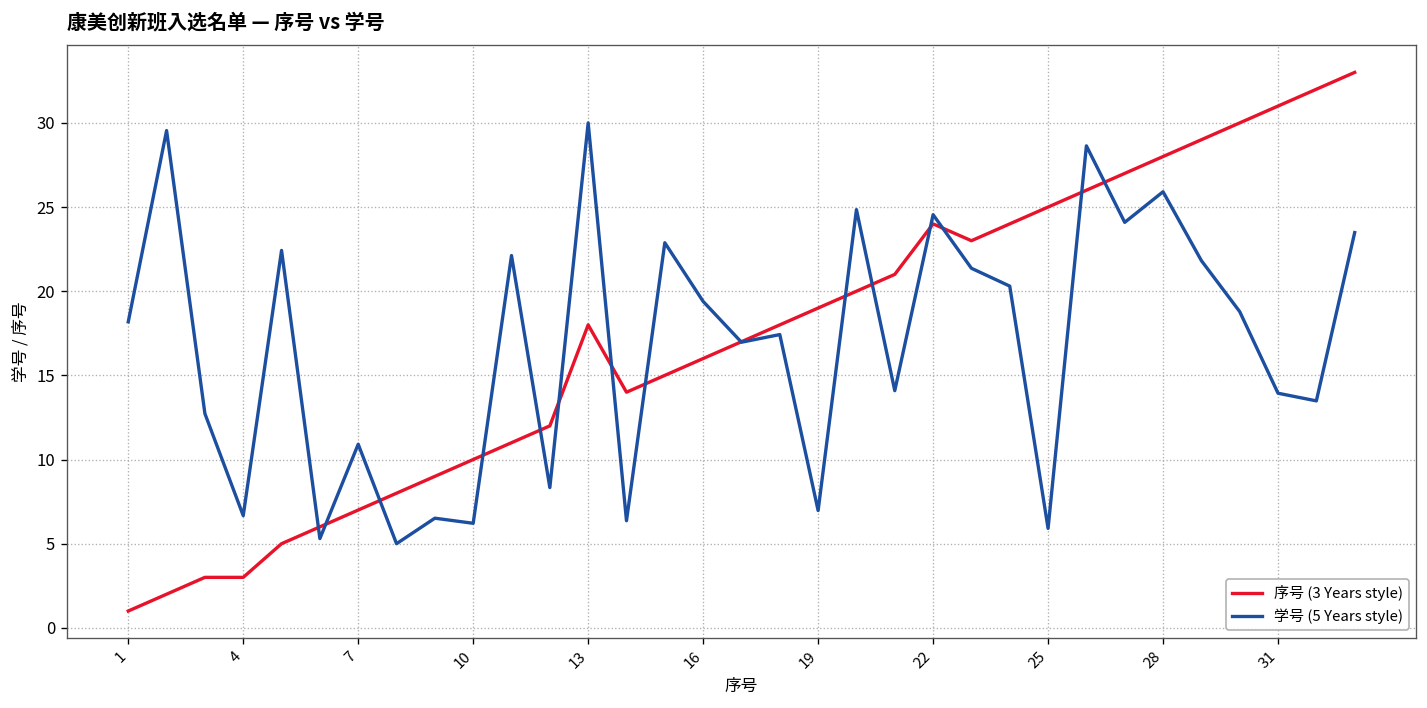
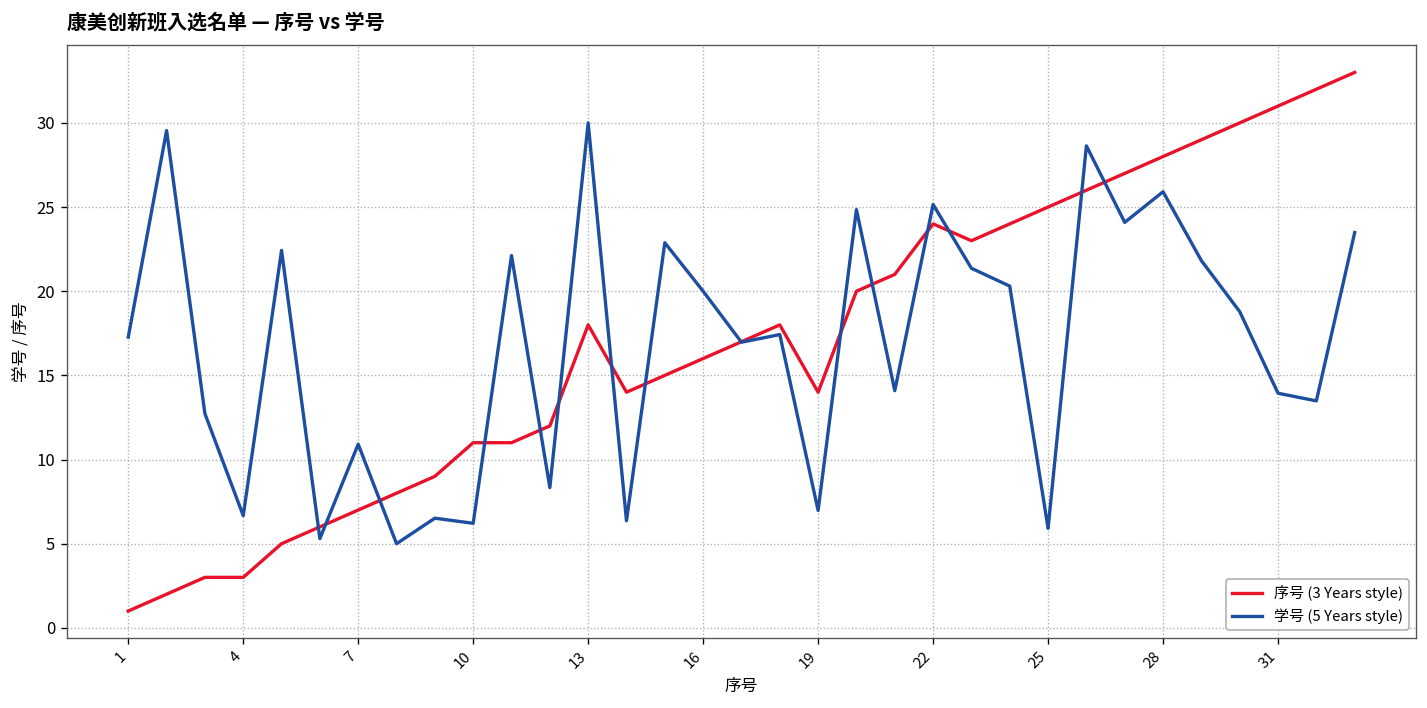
学号 (5 Years style), 1: 18.2 -> 17.3
序号 (3 Years style), 10: 10 -> 11
学号 (5 Years style), 16: 19.4 -> 20.0
序号 (3 Years style), 19: 19 -> 14
学号 (5 Years style), 22: 24.5 -> 25.2
